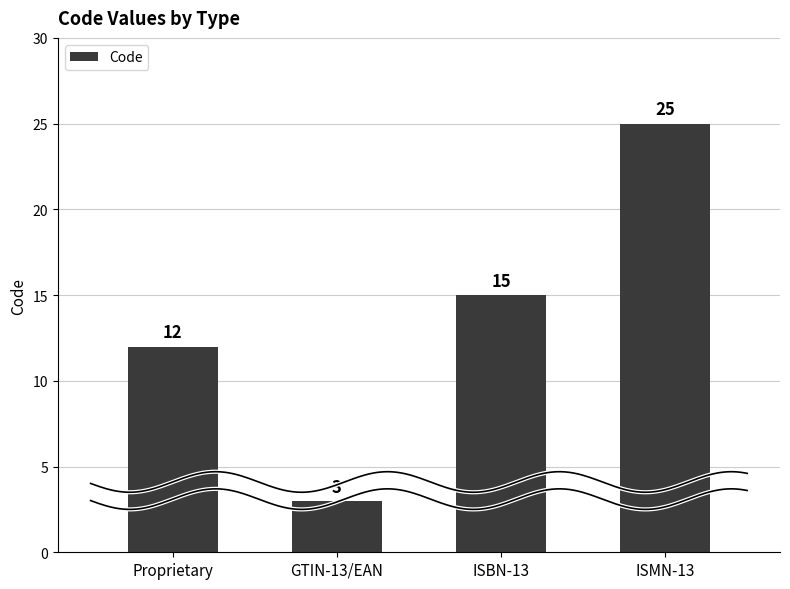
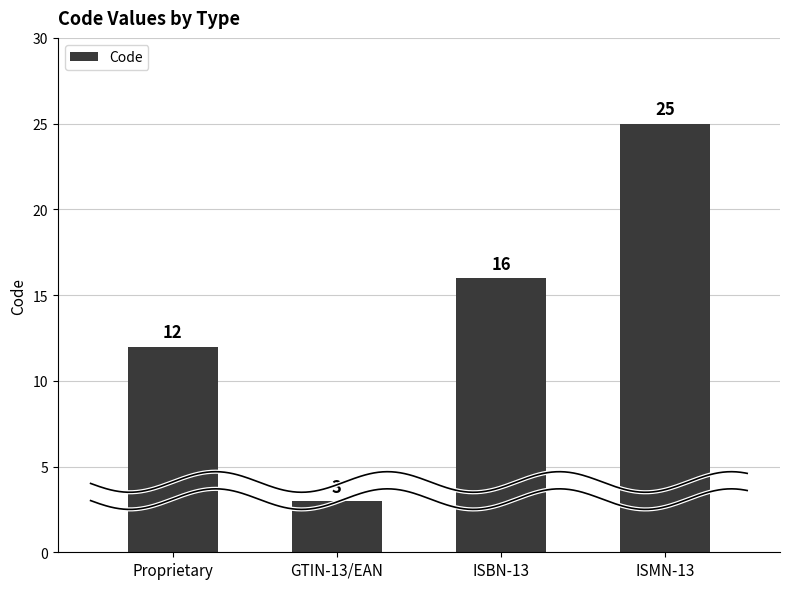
Code, ISBN-13: 15 -> 16
